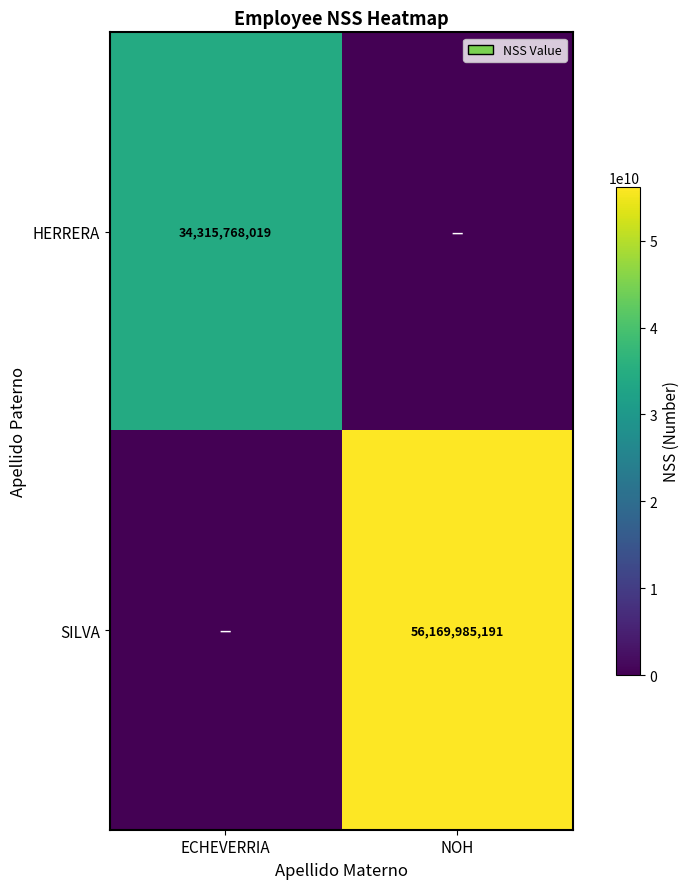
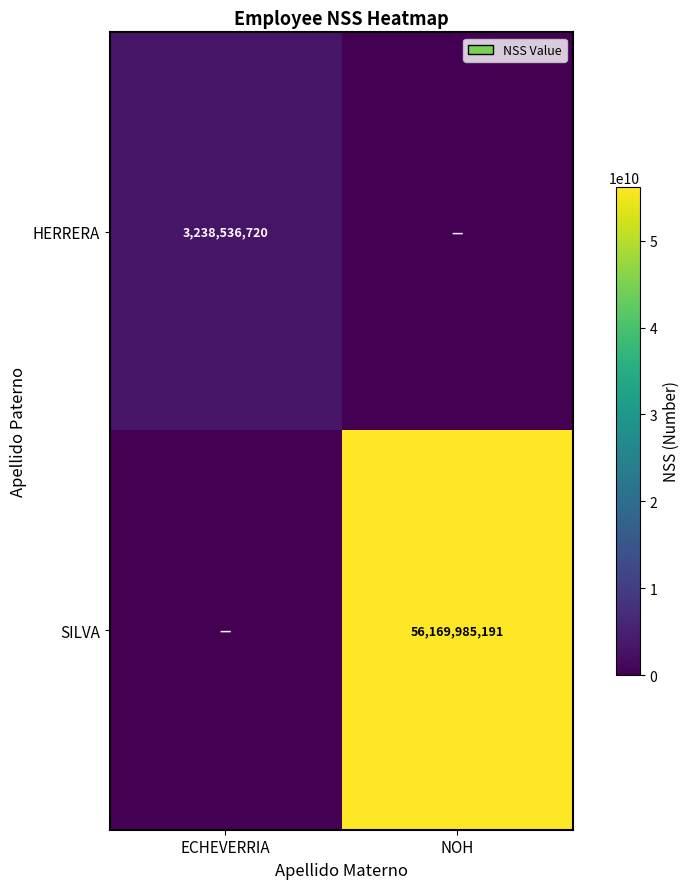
HERRERA, ECHEVERRIA: 34,315,768,019 -> 3,238,536,720
